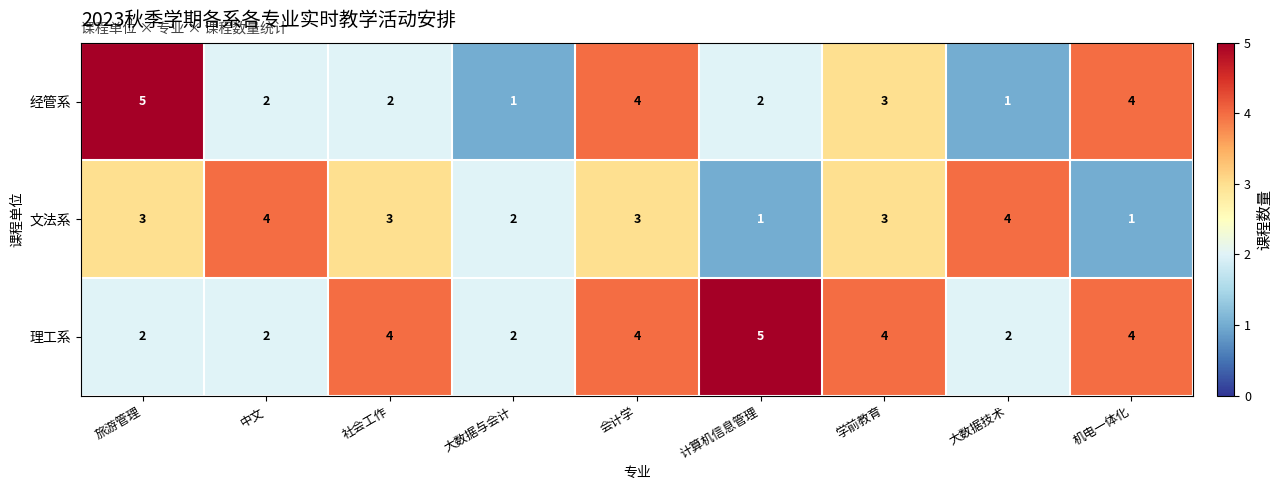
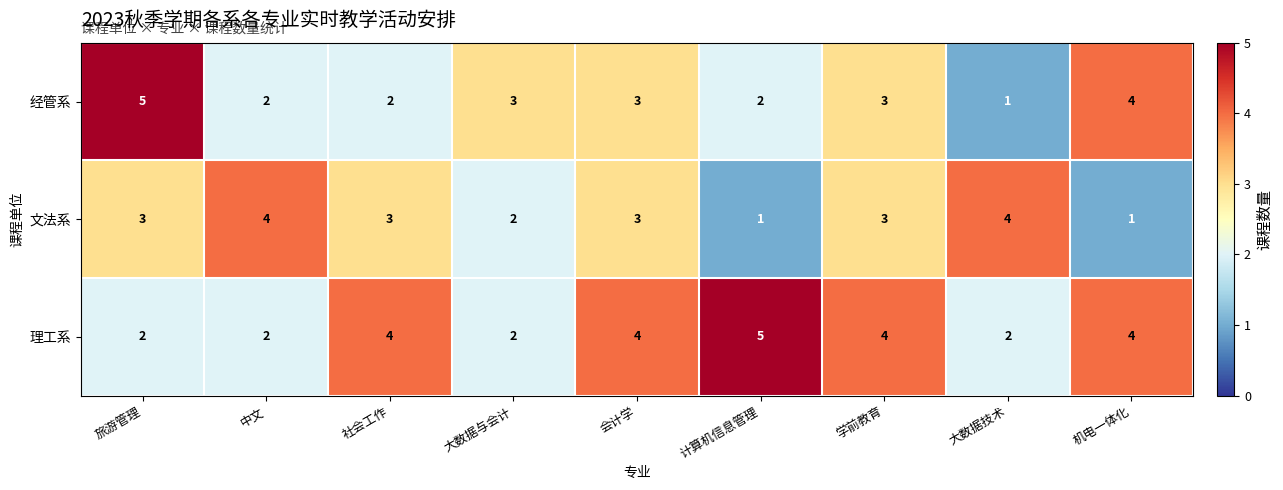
经管系, 大数据与会计: 1 -> 3
经管系, 会计学: 4 -> 3
